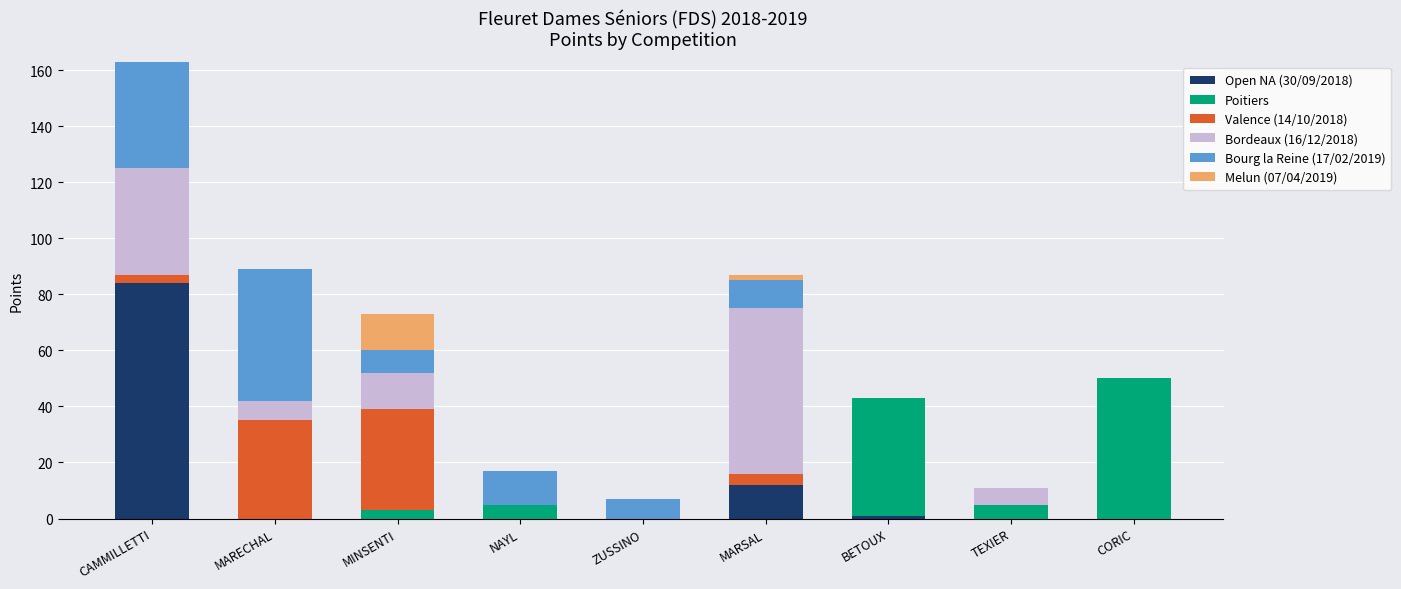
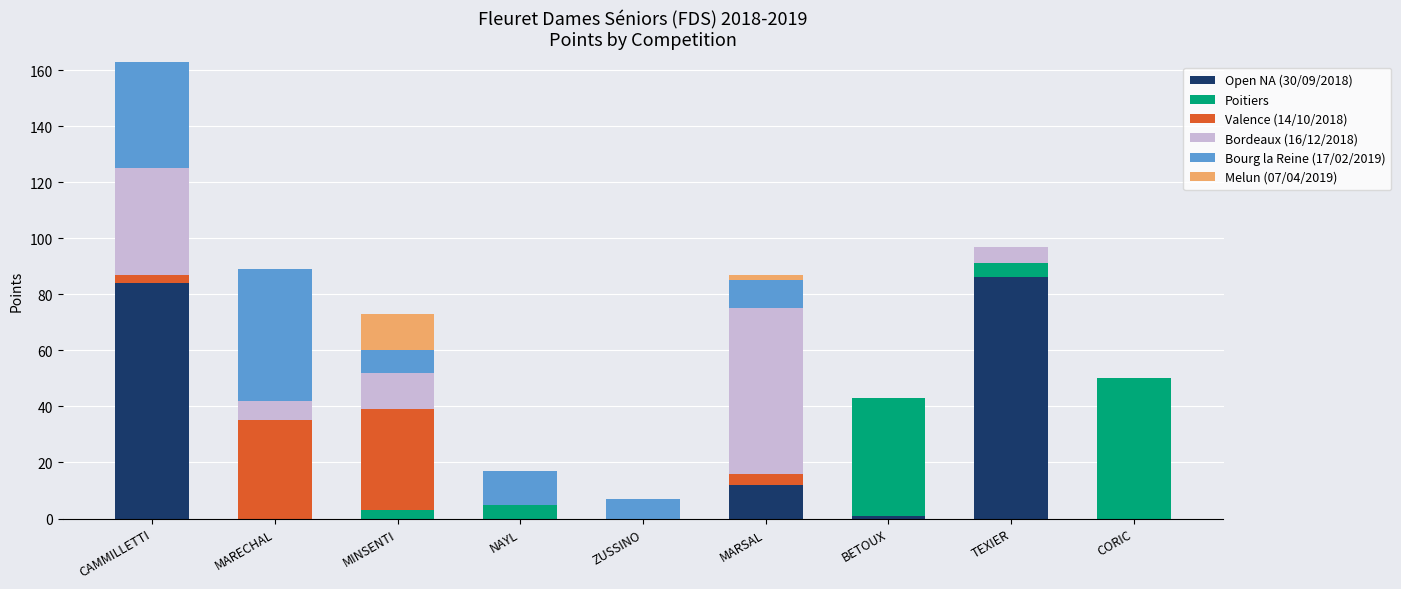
Open NA (30/09/2018), TEXIER: 0 -> 86
